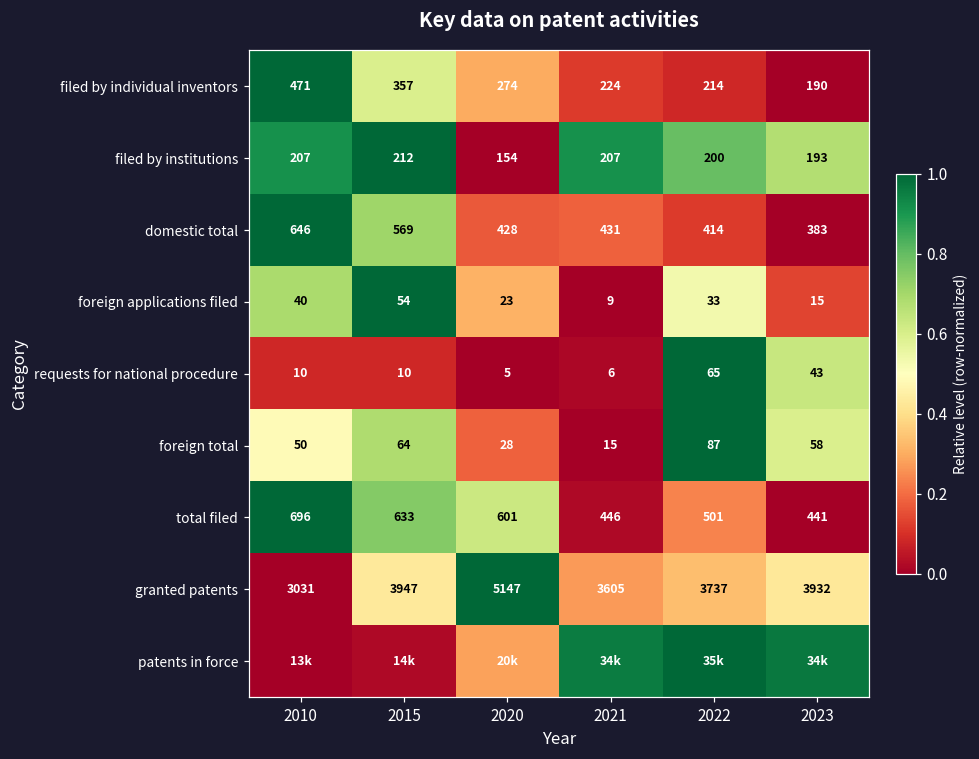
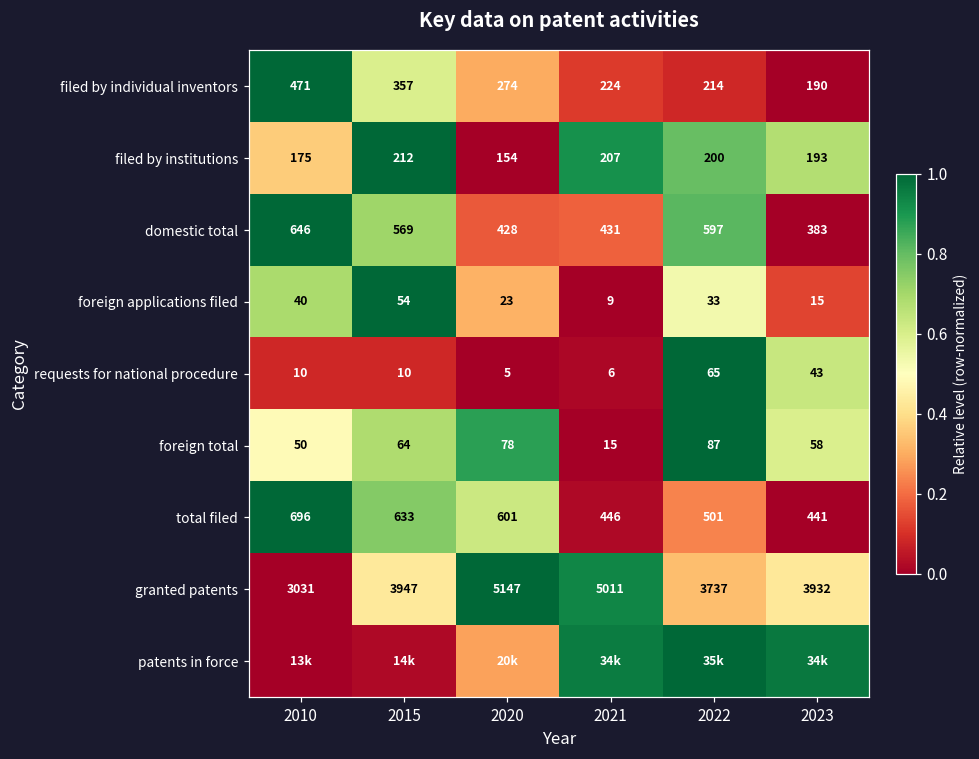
filed by institutions, 2010: 207 -> 175
domestic total, 2022: 414 -> 597
foreign total, 2020: 28 -> 78
granted patents, 2021: 3605 -> 5011
